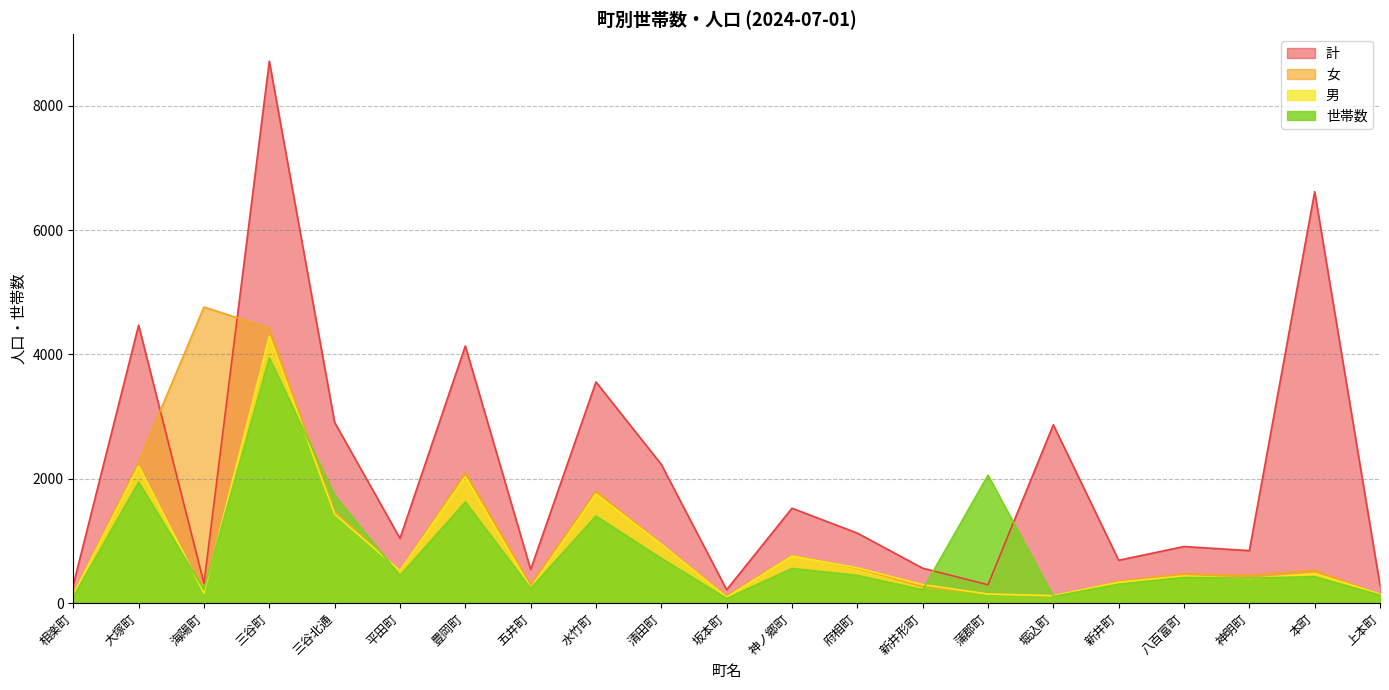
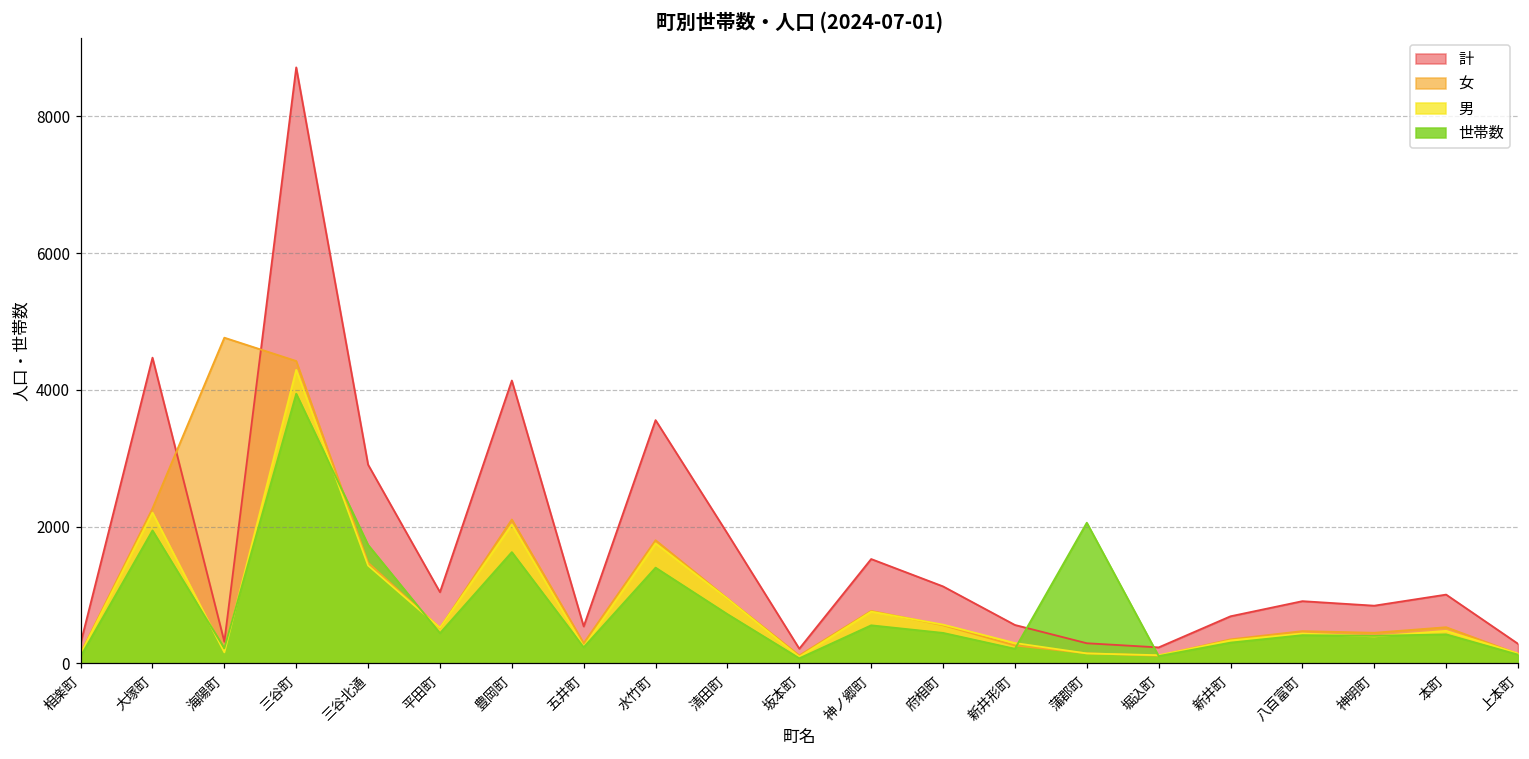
計, 清田町: 2200 -> 1900
計, 堀込町: 2900 -> 200
計, 本町: 6600 -> 1000
